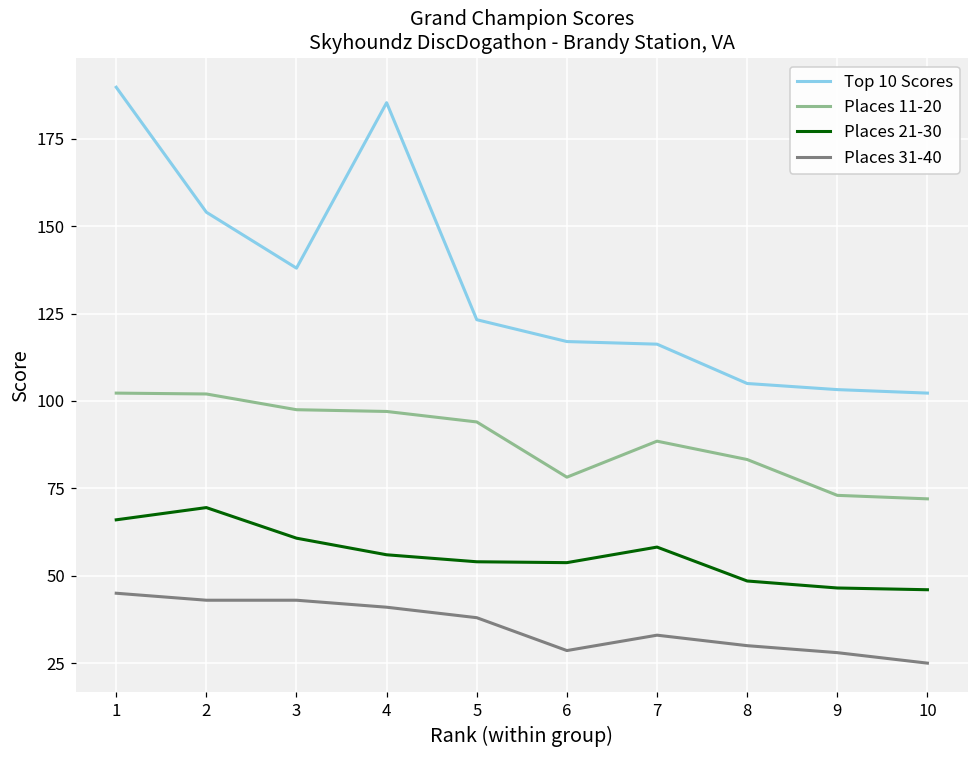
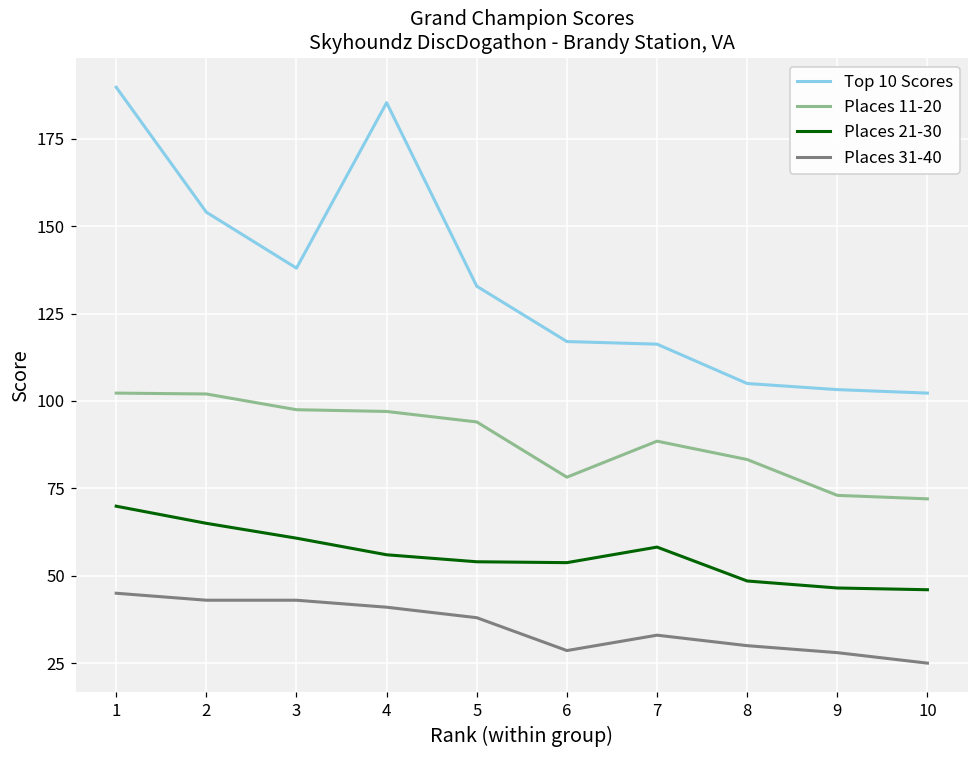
Places 21-30, 1: 66 -> 70
Places 21-30, 2: 70 -> 65
Top 10 Scores, 5: 123 -> 133
